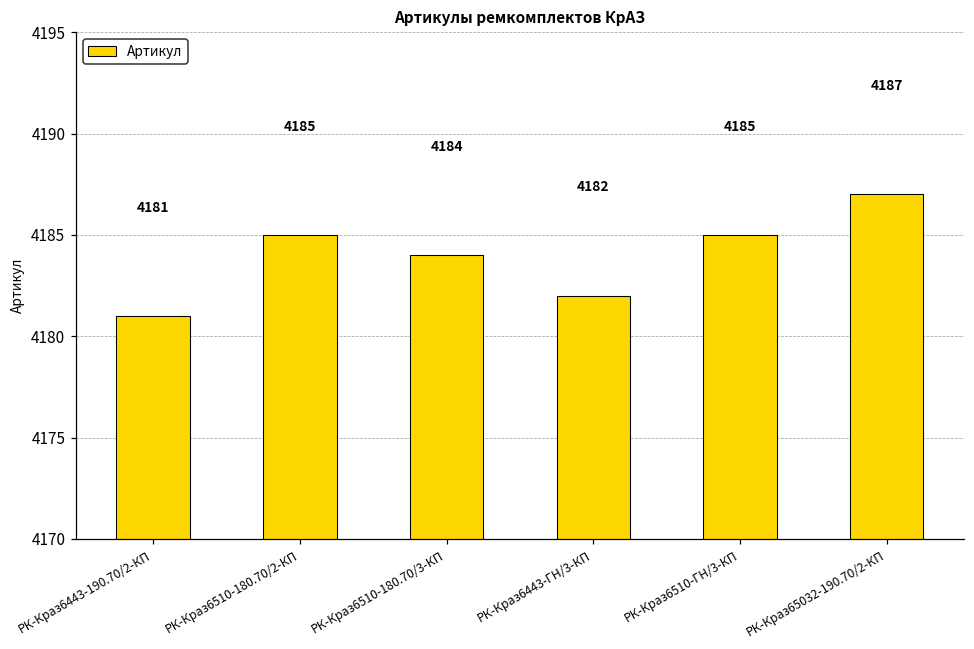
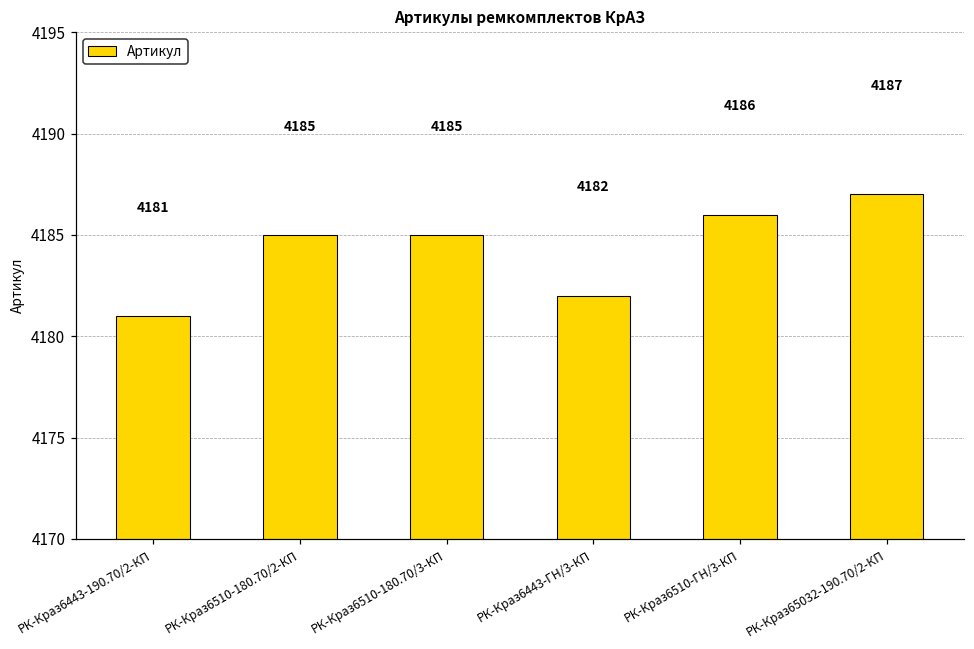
РК-Краз6510-180.70/3-КП: 4184 -> 4185
РК-Краз6510-ГН/3-КП: 4185 -> 4186
